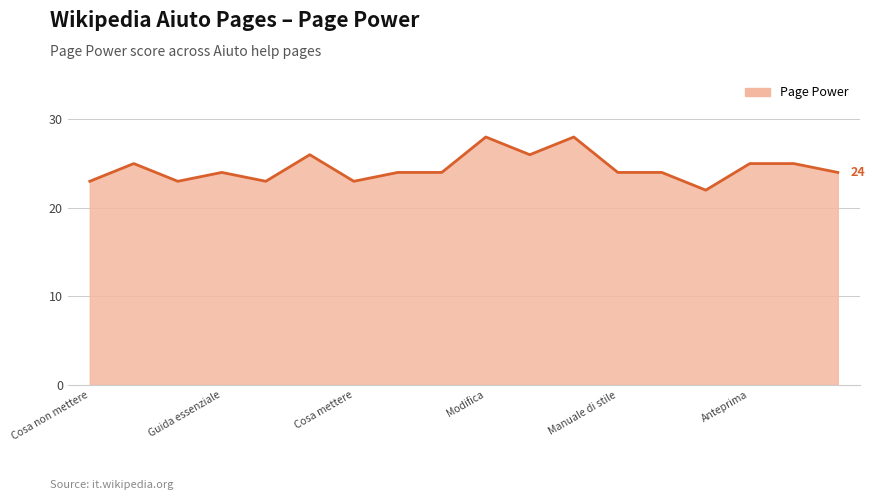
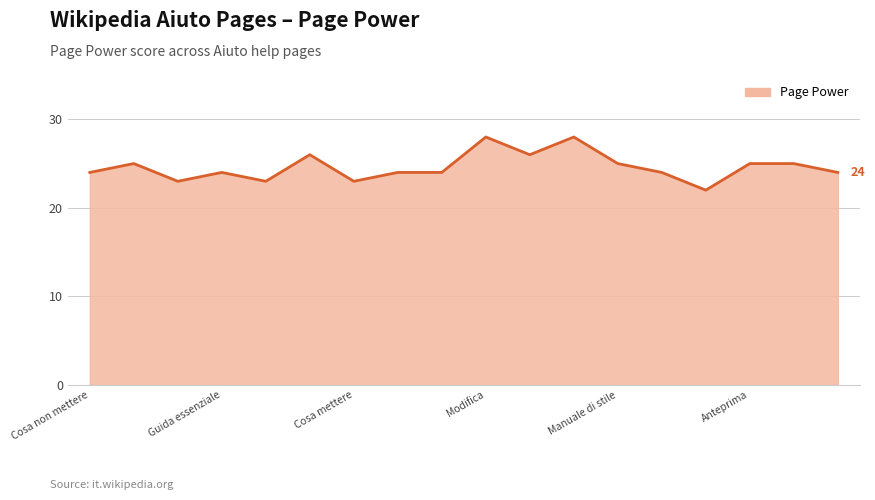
Cosa non mettere: 23 -> 24
Manuale di stile: 24 -> 25
